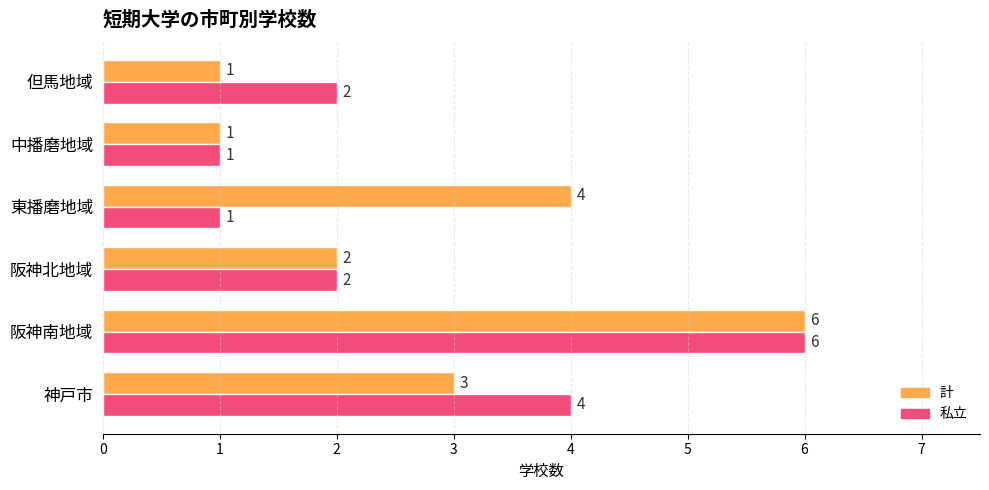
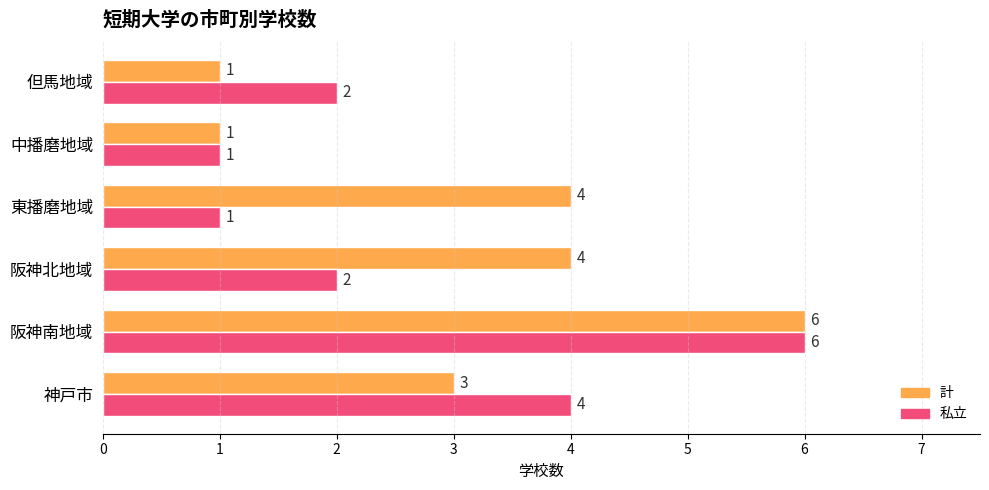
計, 阪神北地域: 2 -> 4
